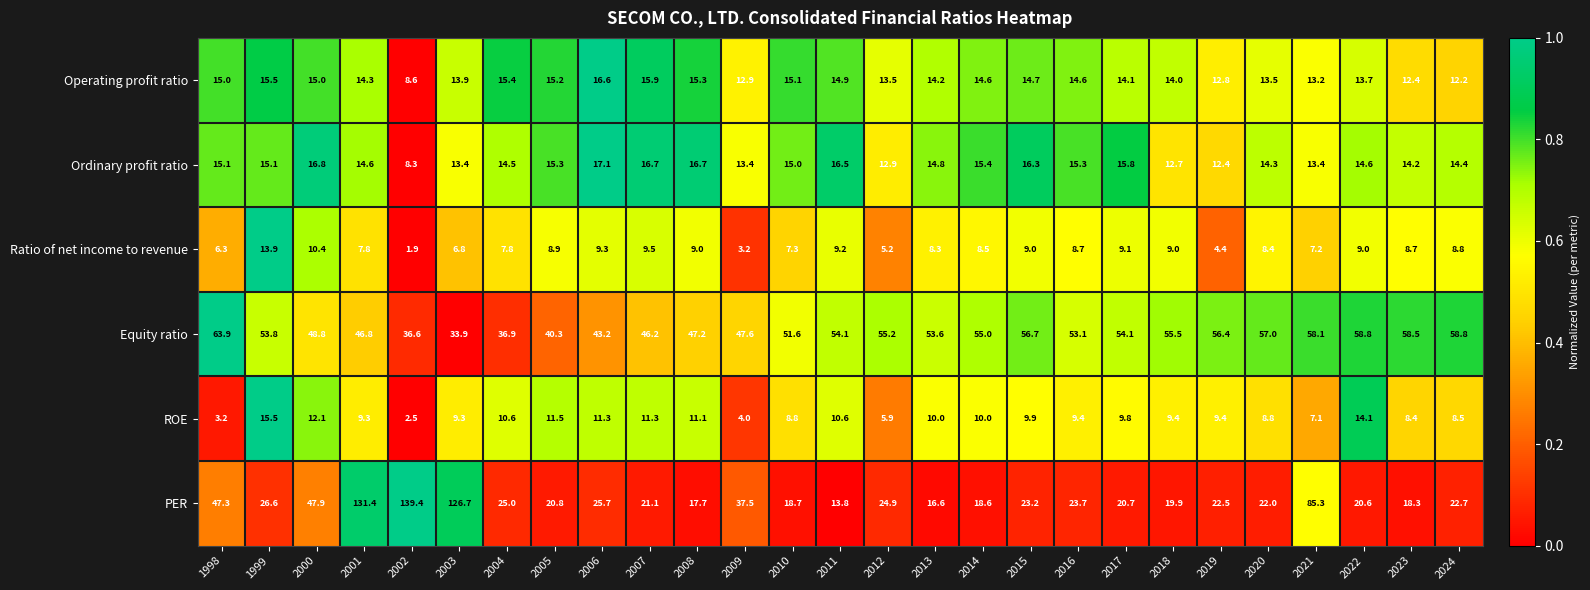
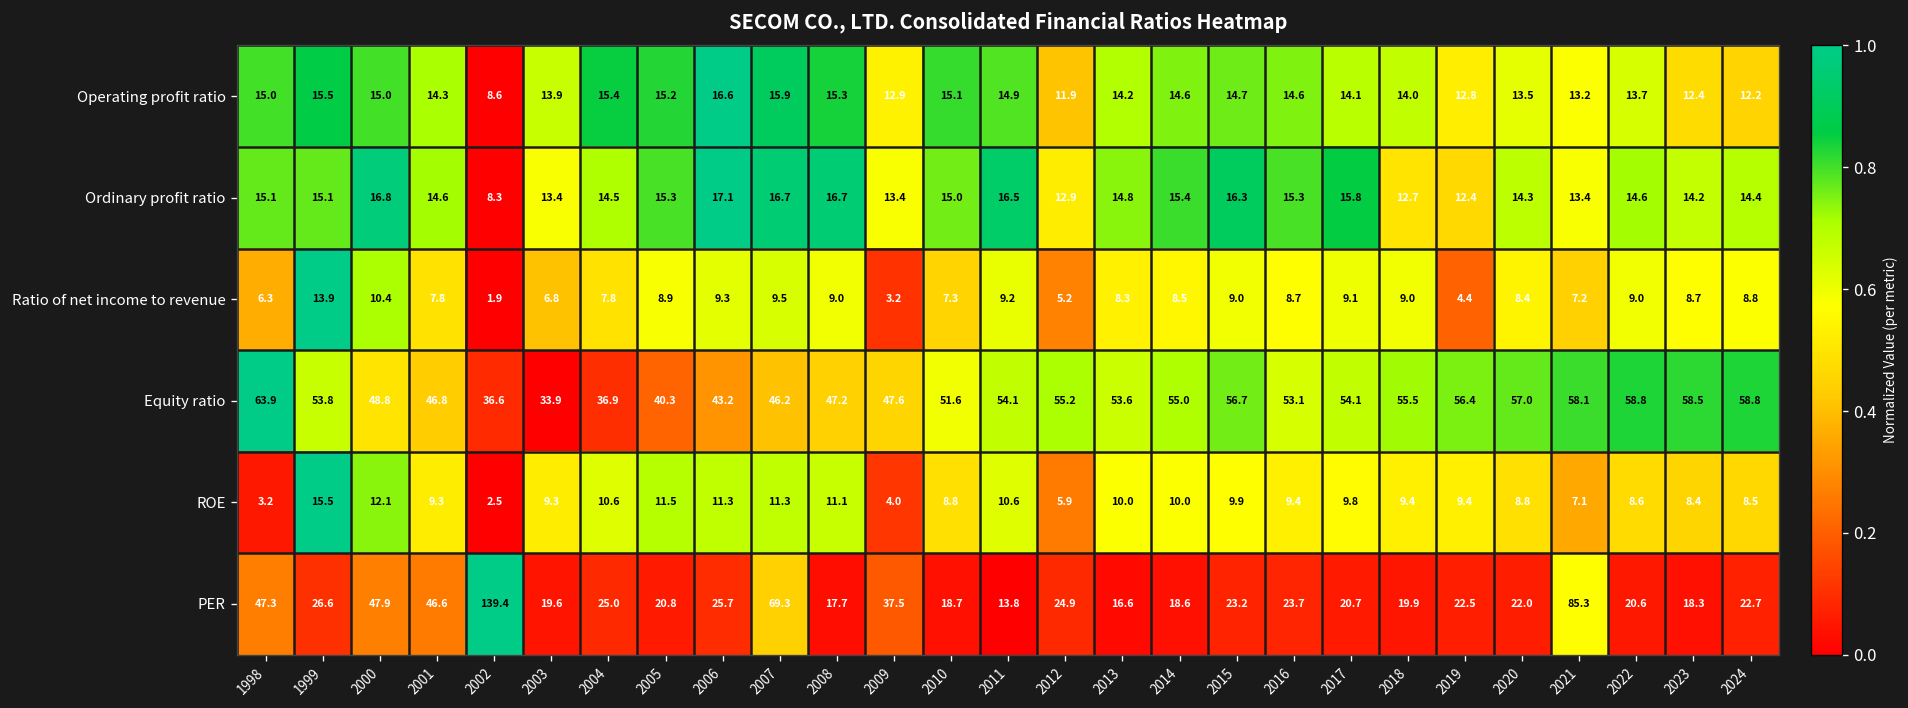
Operating profit ratio, 2012: 13.5 -> 11.9
ROE, 2022: 14.1 -> 8.6
PER, 2001: 131.4 -> 46.6
PER, 2003: 126.7 -> 19.6
PER, 2007: 21.1 -> 69.3
